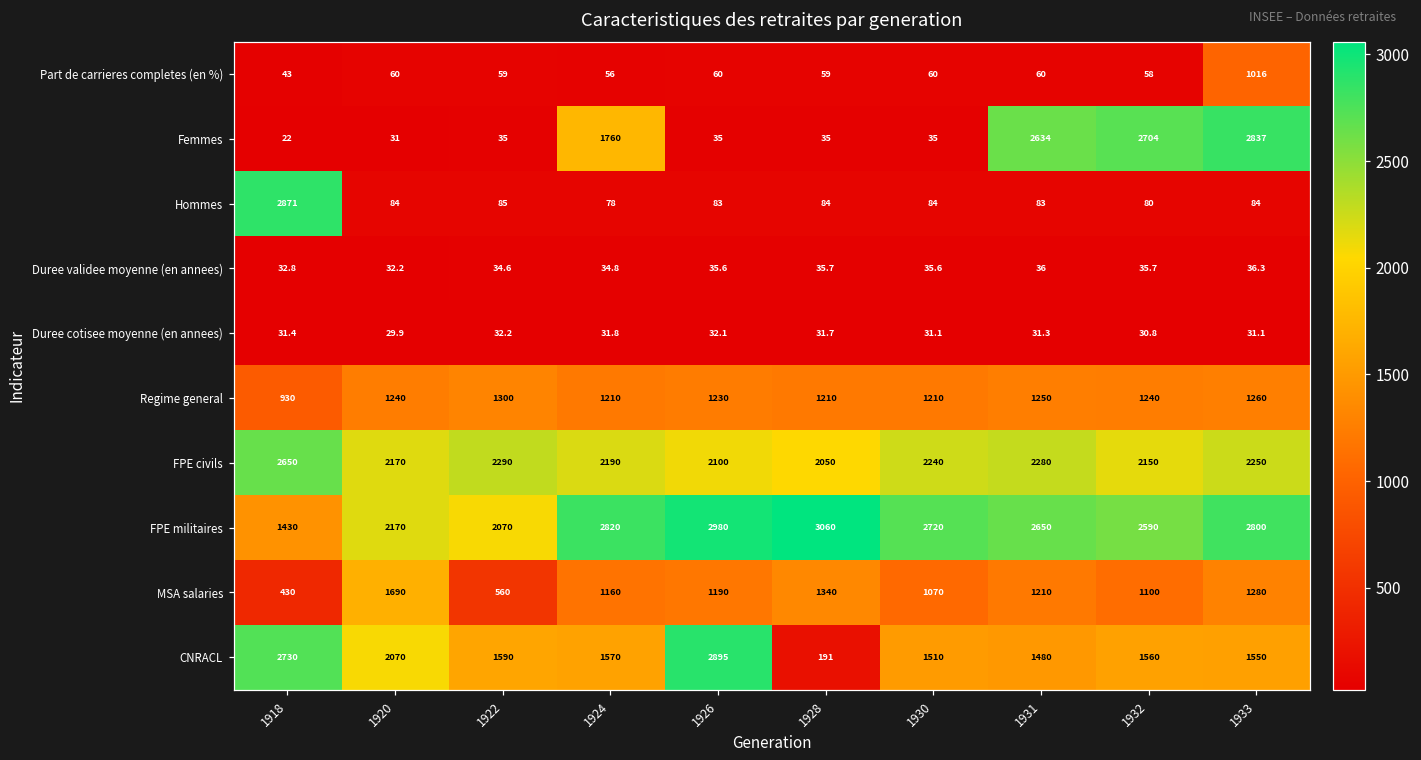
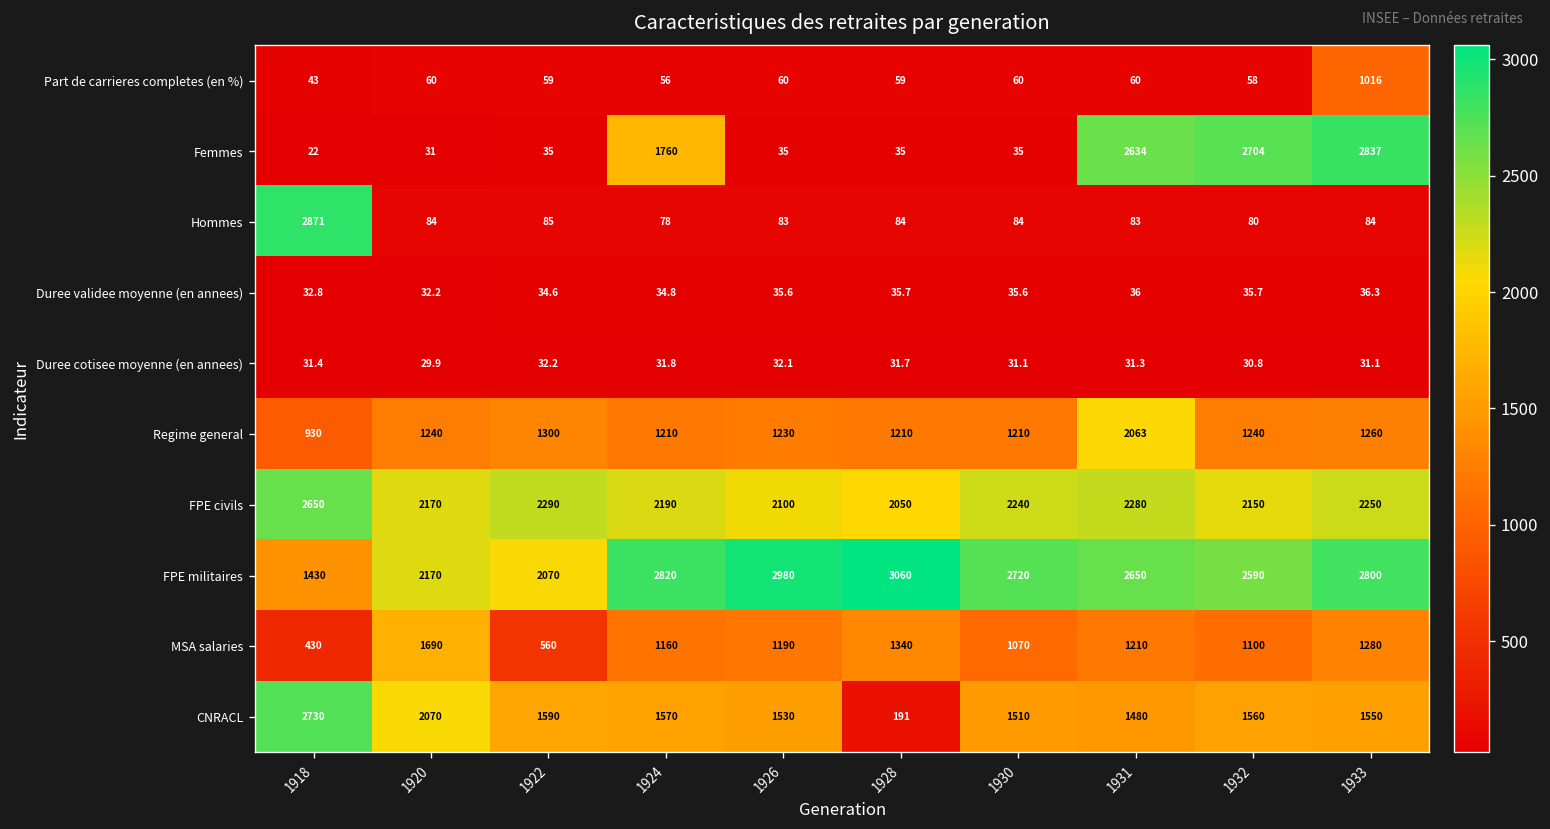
Regime general, 1931: 1250 -> 2063
CNRACL, 1926: 2895 -> 1530
